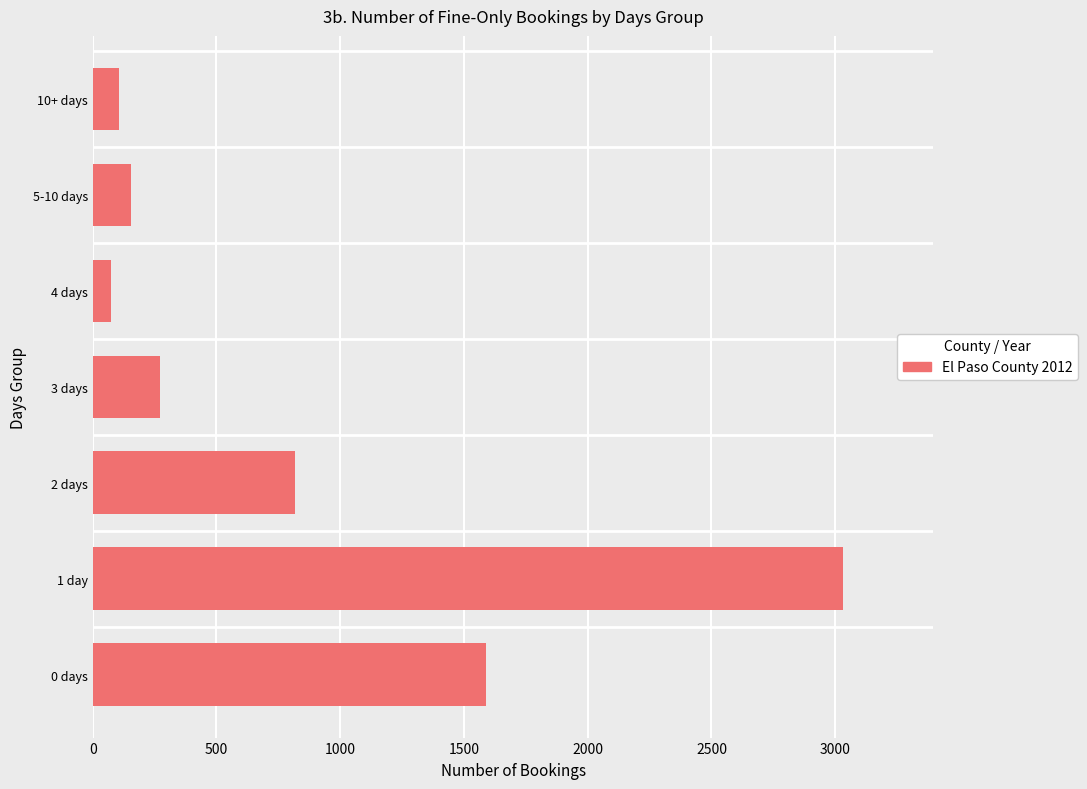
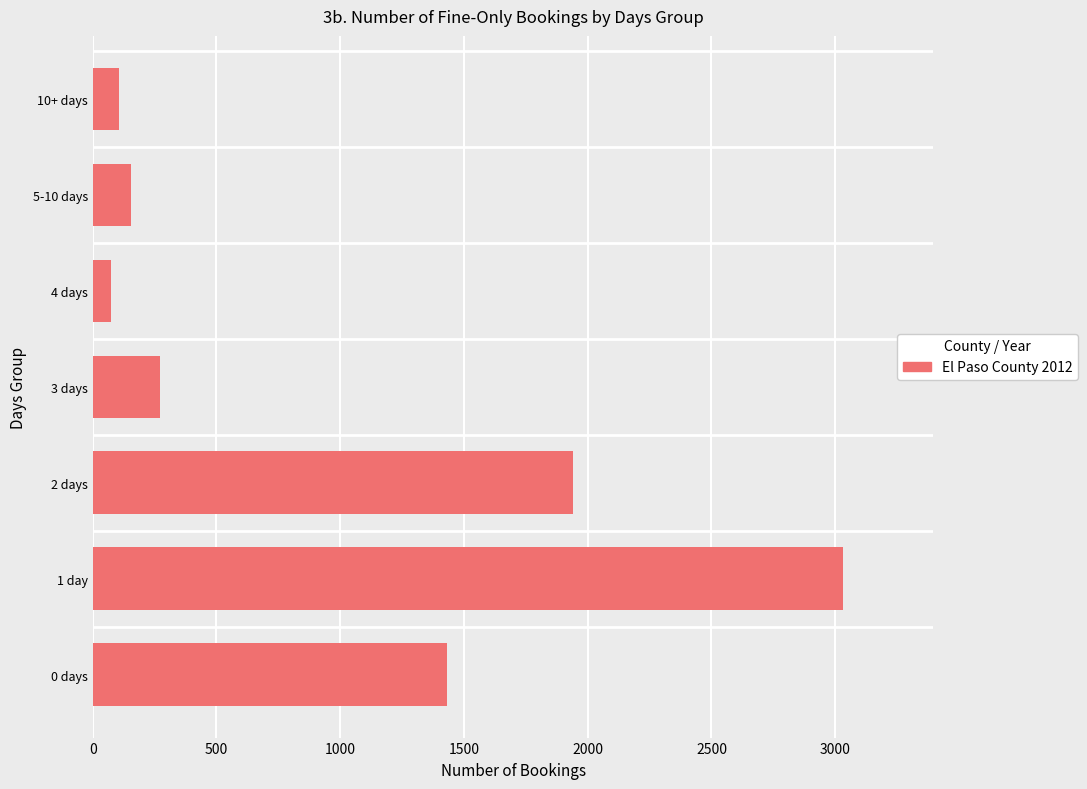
2 days: 820 -> 1940
0 days: 1590 -> 1430
